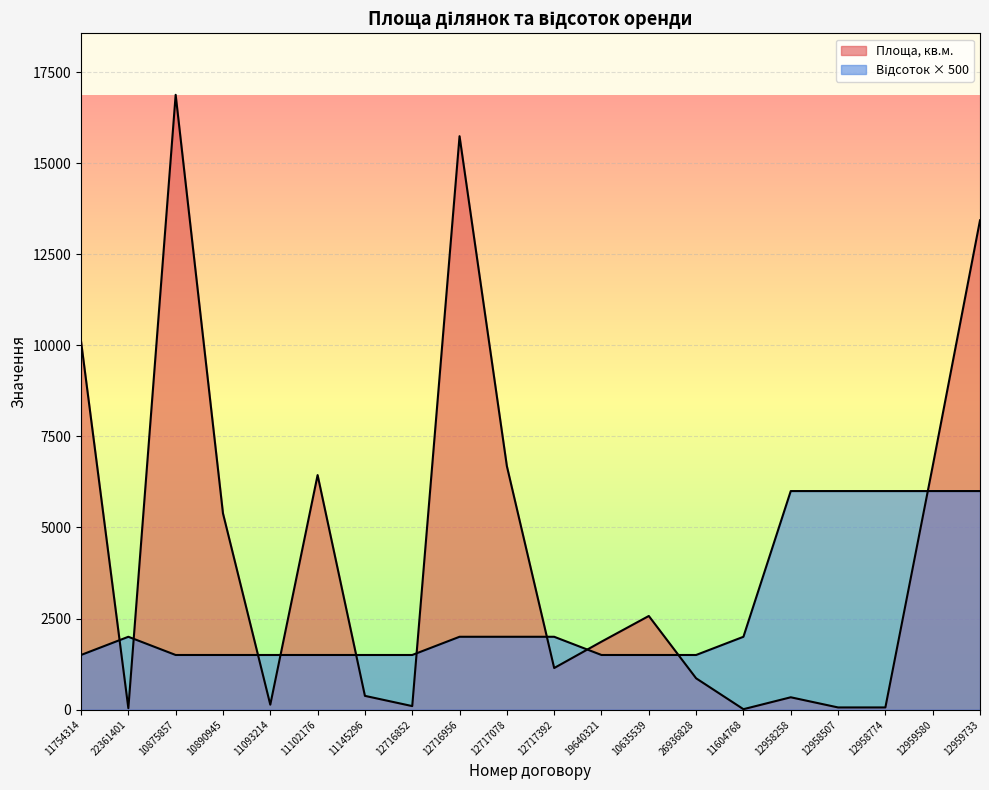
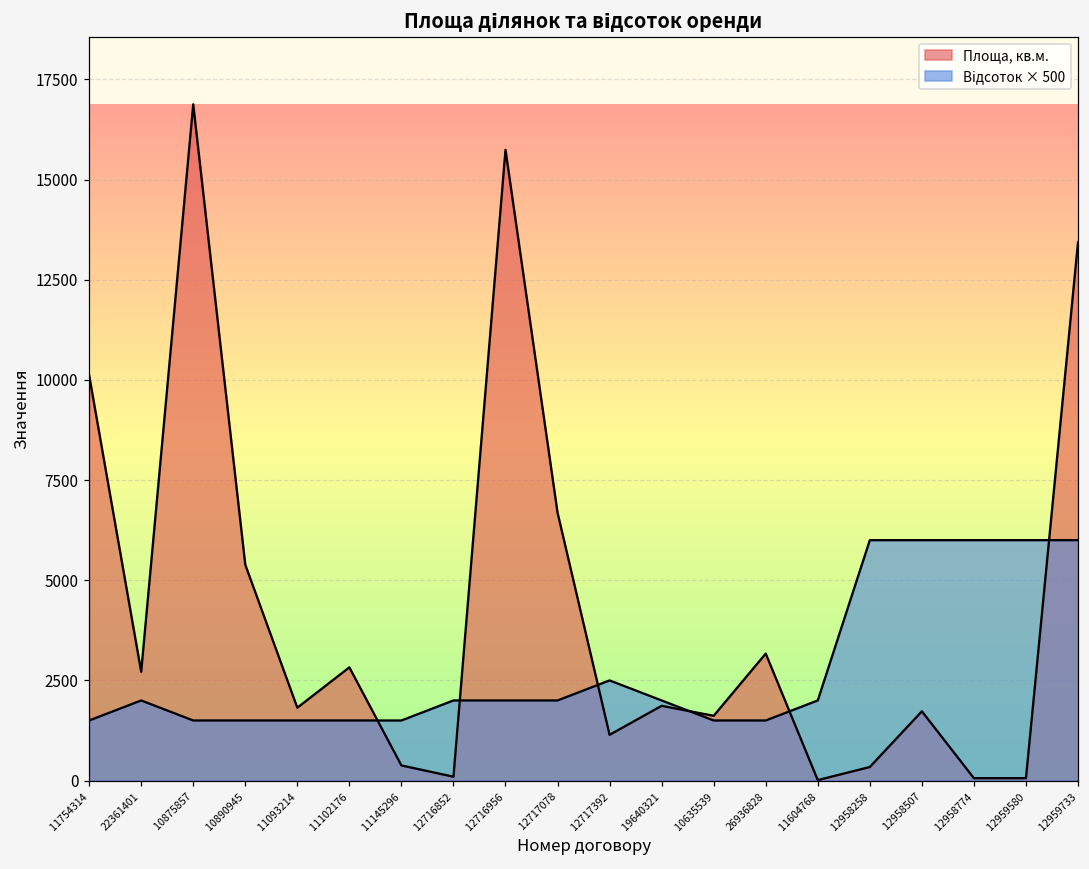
Площа, кв.м., 22361401: 0 -> 2700
Площа, кв.м., 11093214: 100 -> 1800
Площа, кв.м., 11102176: 6400 -> 2800
Відсоток × 500, 12716852: 1500 -> 2000
Відсоток × 500, 12717392: 2000 -> 2500
Відсоток × 500, 19640321: 1500 -> 2000
Площа, кв.м., 10635539: 2600 -> 1600
Площа, кв.м., 26936828: 900 -> 3200
Площа, кв.м., 12958507: 100 -> 1700
Площа, кв.м., 12959580: 6700 -> 100
